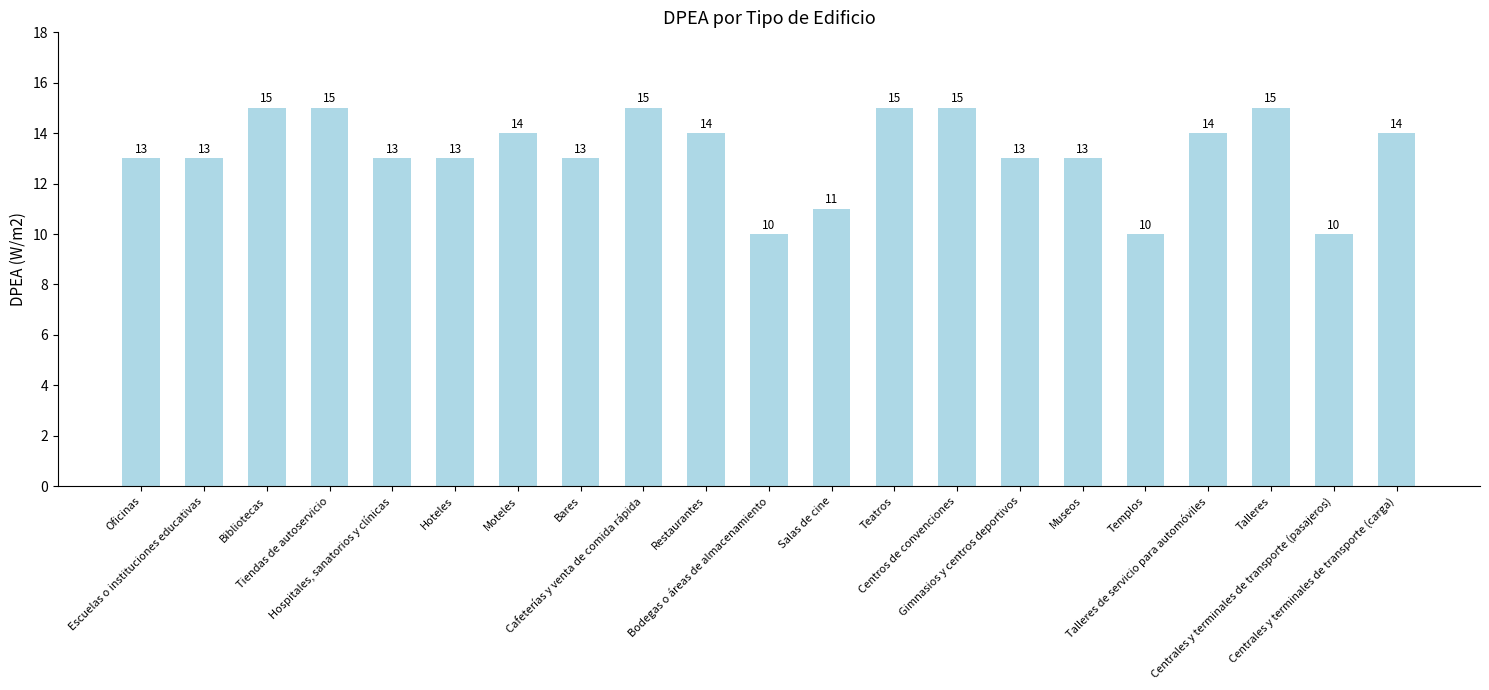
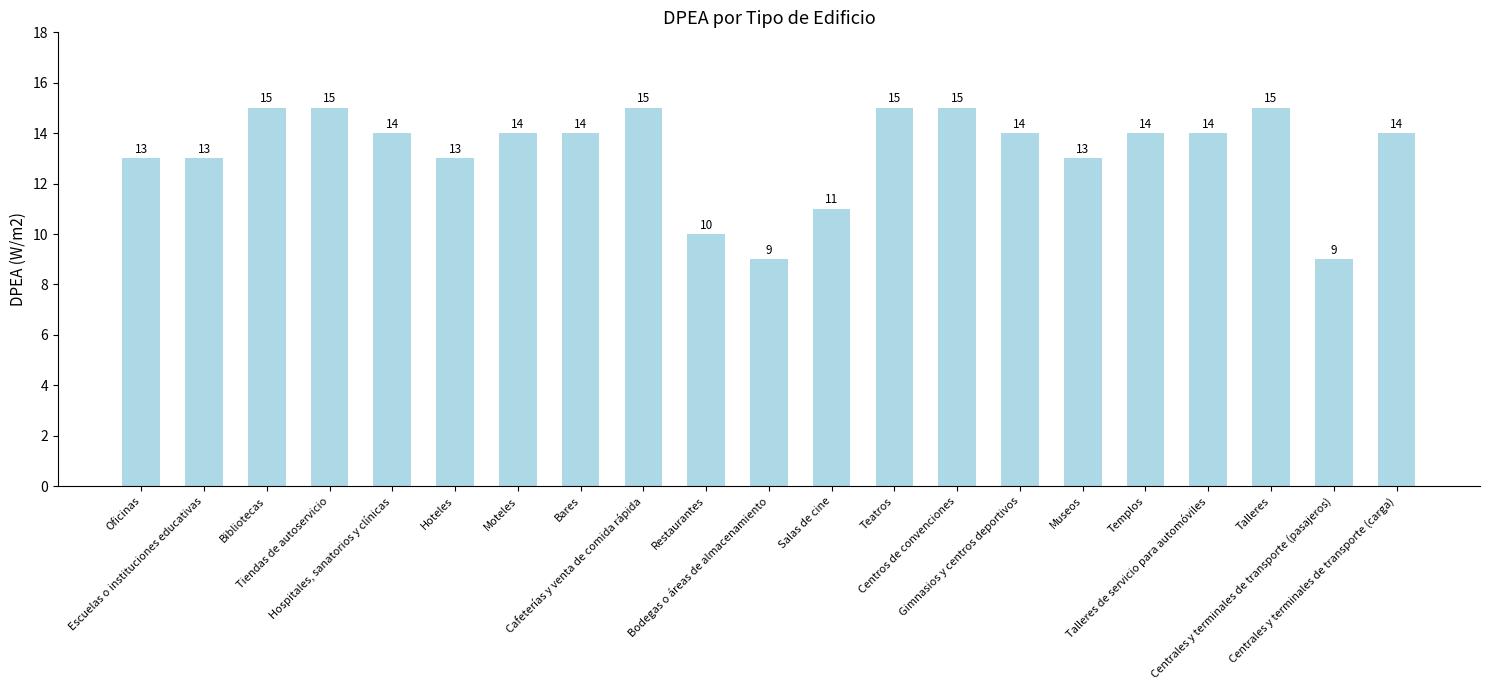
Hospitales, sanatorios y clínicas: 13 -> 14
Bares: 13 -> 14
Restaurantes: 14 -> 10
Bodegas o áreas de almacenamiento: 10 -> 9
Gimnasios y centros deportivos: 13 -> 14
Templos: 10 -> 14
Centrales y terminales de transporte (pasajeros): 10 -> 9
